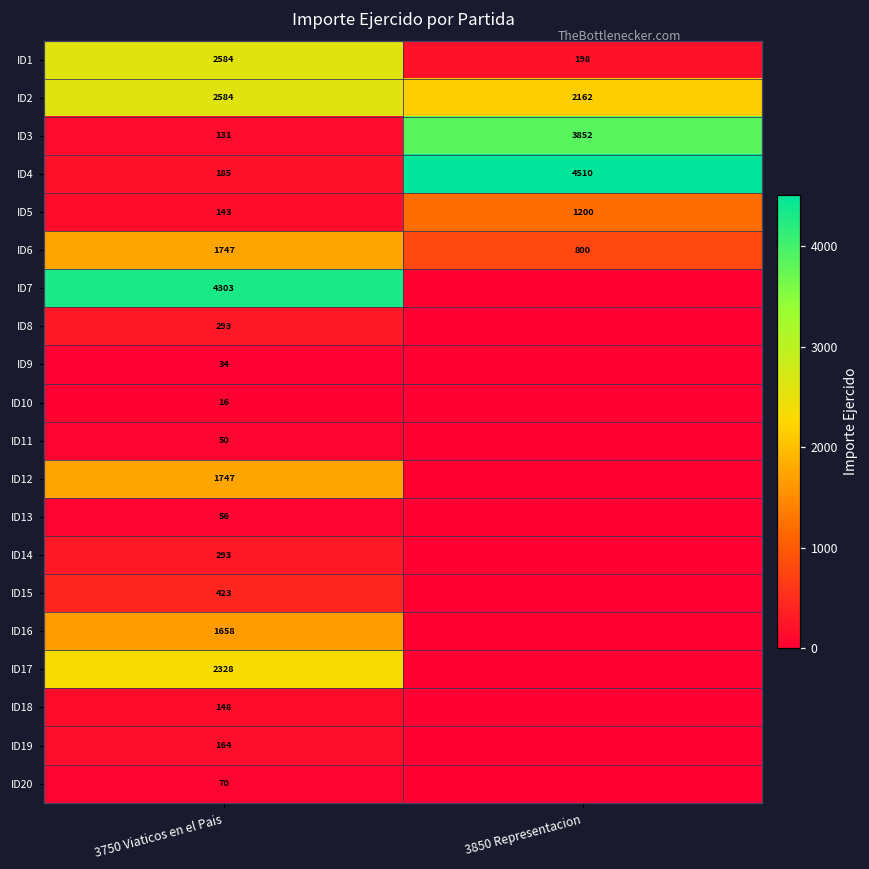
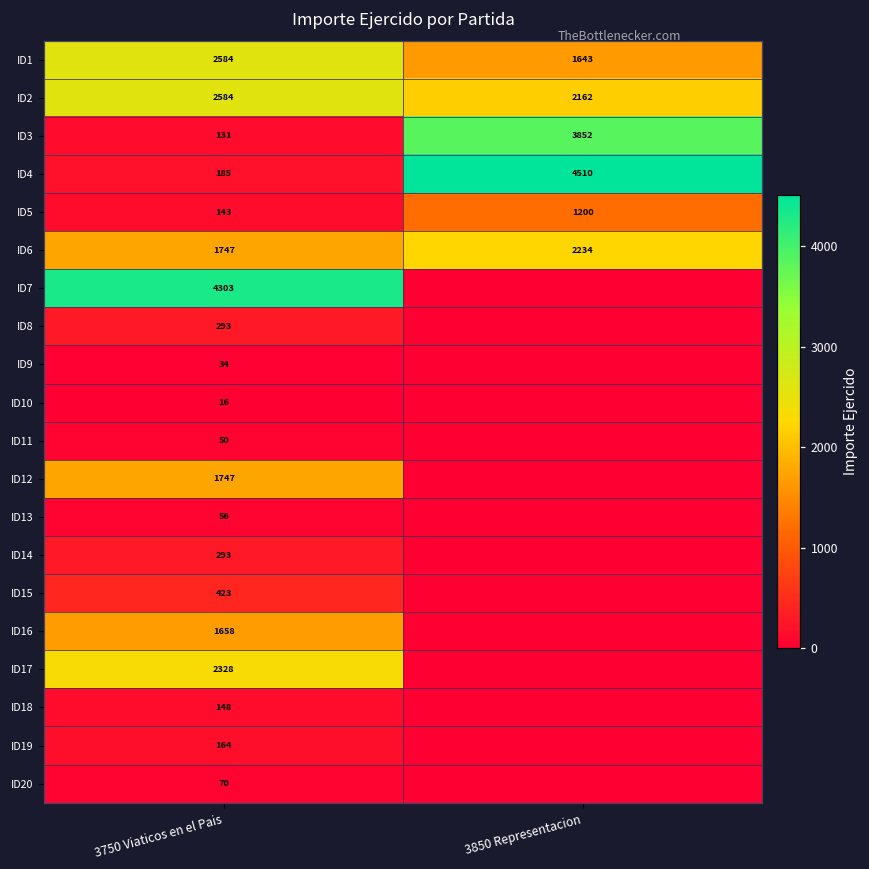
ID1, 3850 Representacion: 198 -> 1643
ID6, 3850 Representacion: 800 -> 2234
